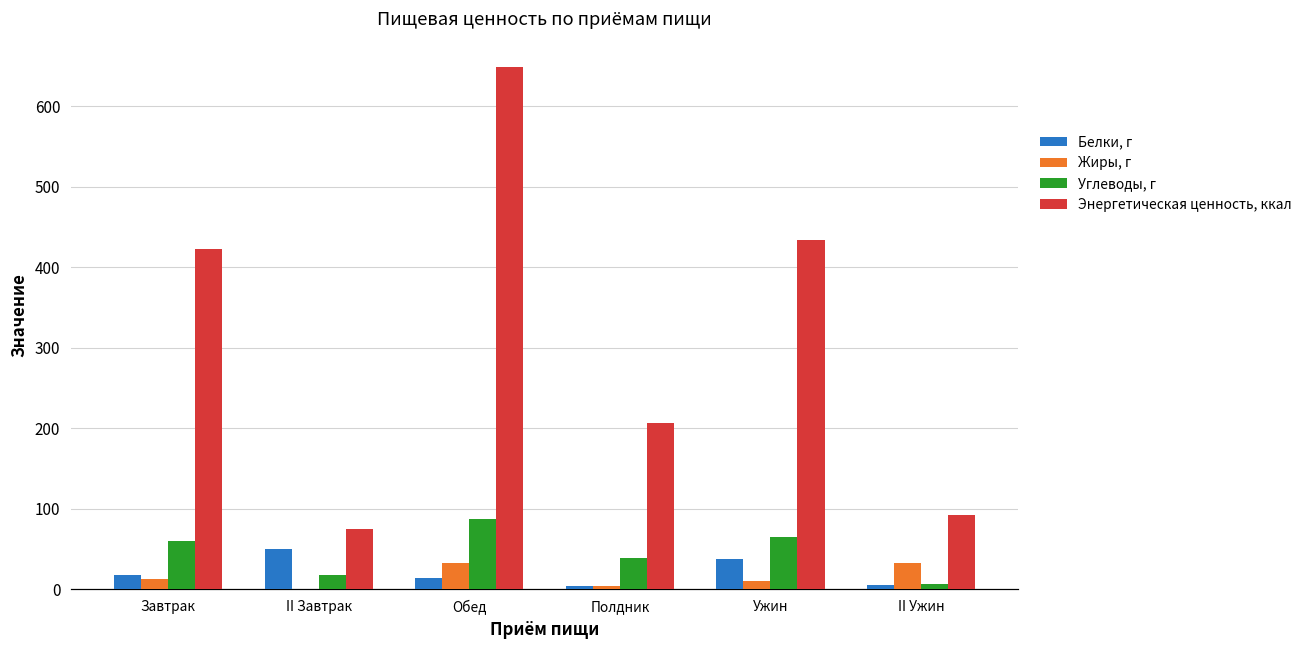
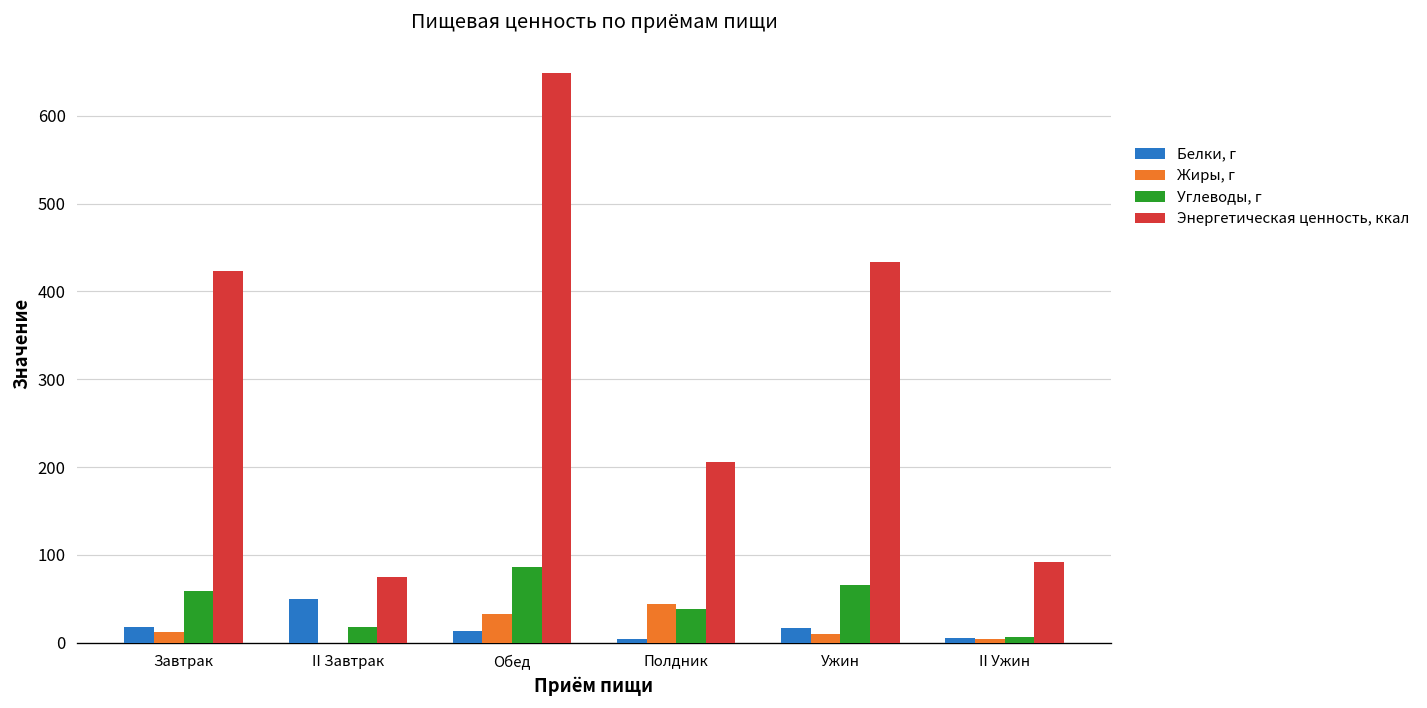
Жиры, г, Полдник: 0 -> 40
Белки, г, Ужин: 40 -> 20
Жиры, г, II Ужин: 30 -> 0
